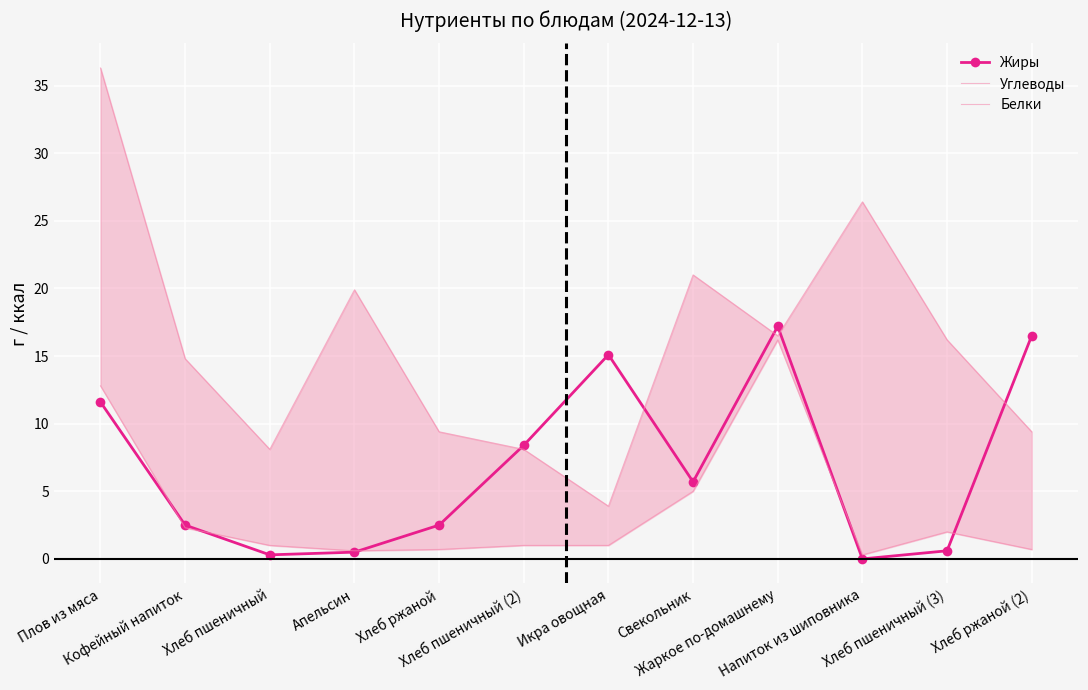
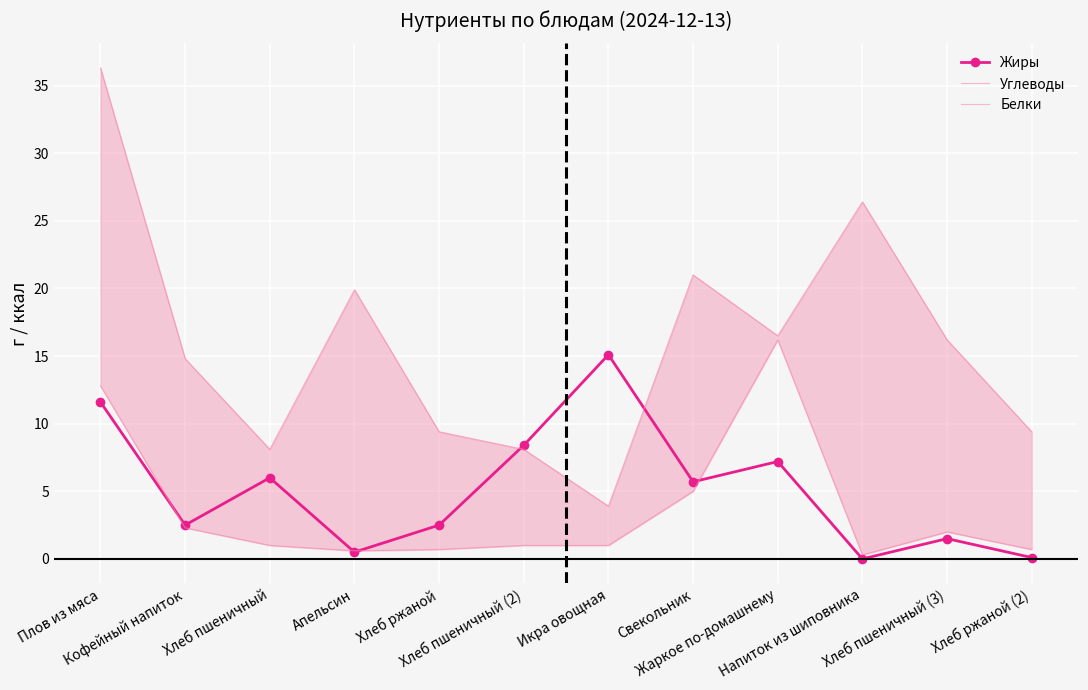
Жиры, Хлеб пшеничный: 0.3 -> 6.0
Жиры, Жаркое по-домашнему: 17.2 -> 7.2
Жиры, Хлеб пшеничный (3): 0.6 -> 1.5
Жиры, Хлеб ржаной (2): 16.5 -> 0.1
